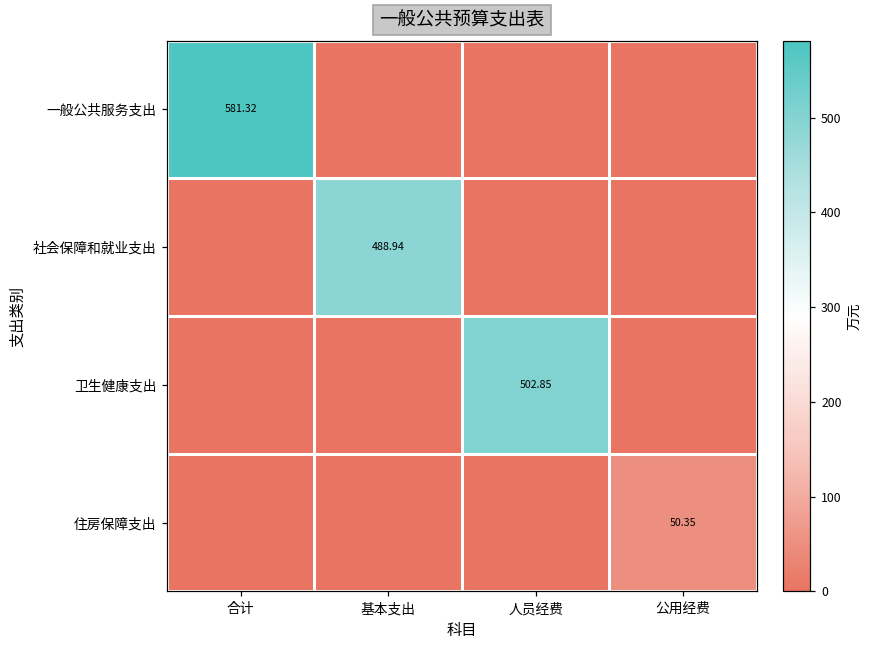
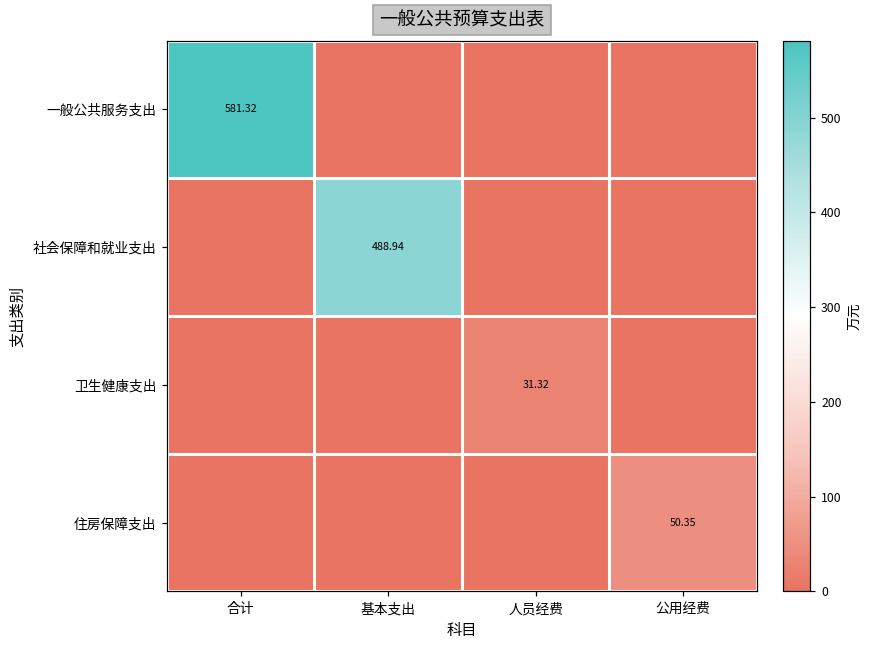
卫生健康支出, 人员经费: 502.85 -> 31.32
